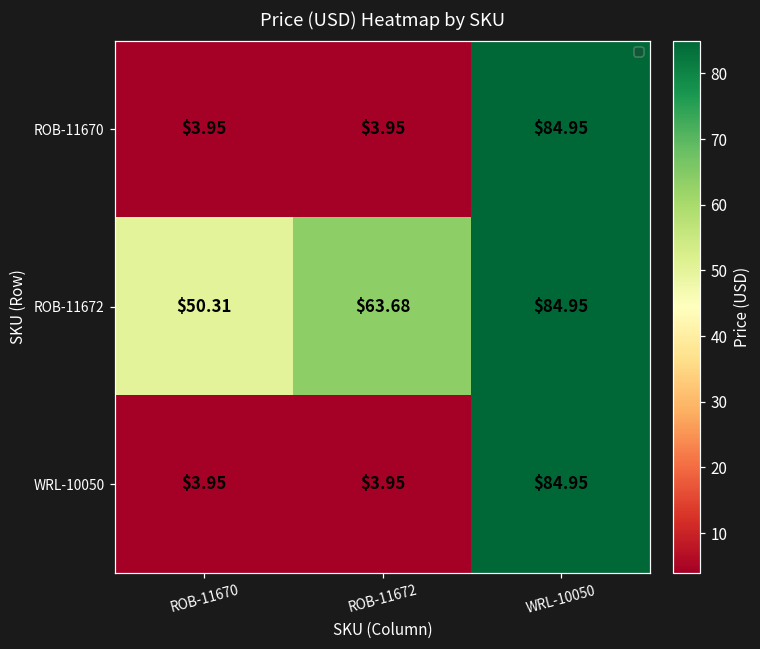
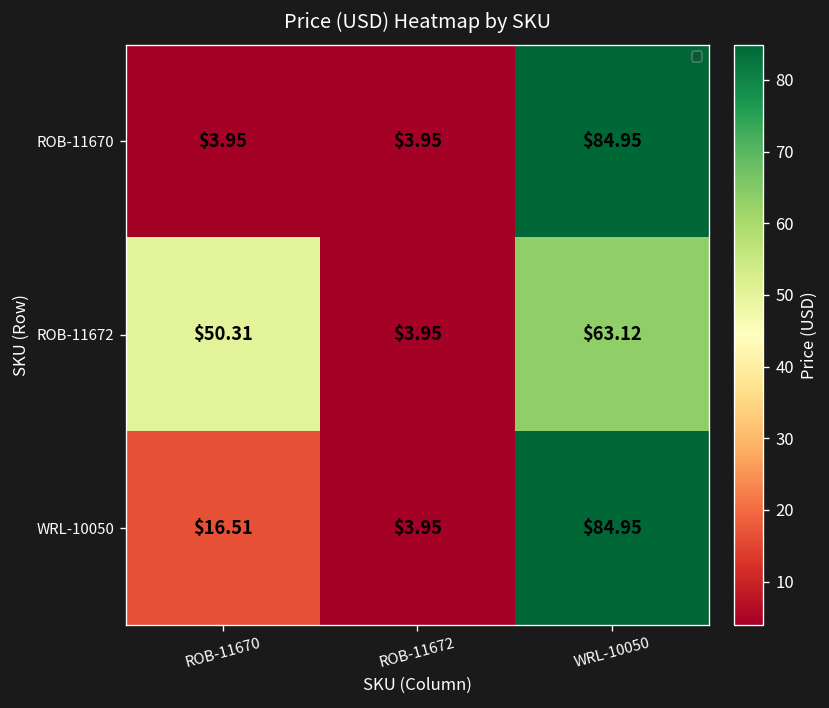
ROB-11672, ROB-11672: $63.68 -> $3.95
ROB-11672, WRL-10050: $84.95 -> $63.12
WRL-10050, ROB-11670: $3.95 -> $16.51
